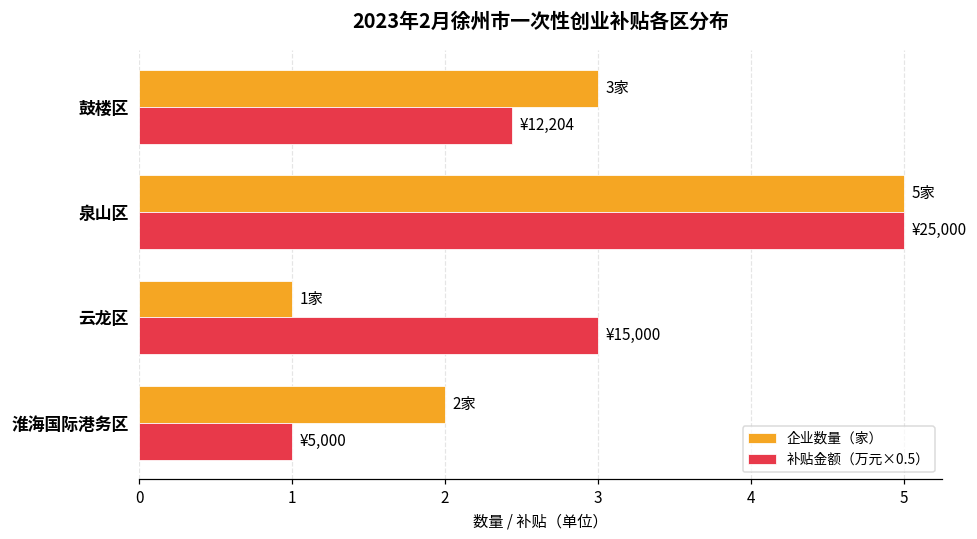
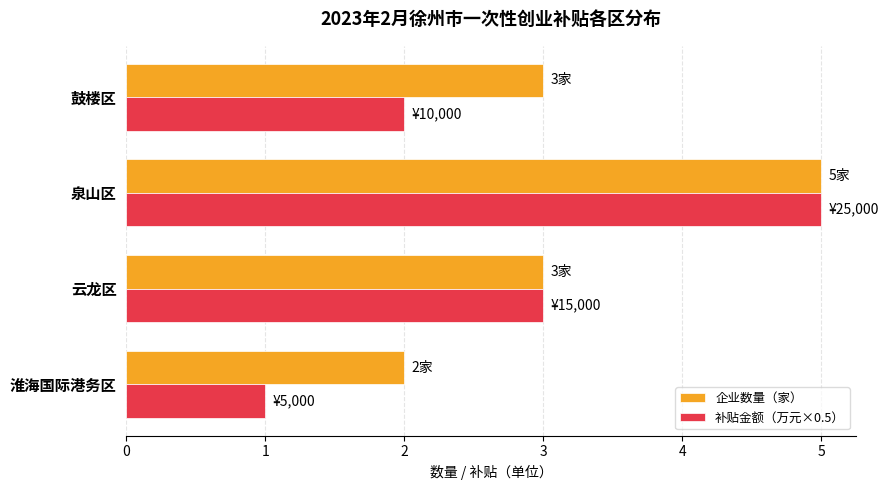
补贴金额（万元×0.5）, 鼓楼区: ¥12,204 -> ¥10,000
企业数量（家）, 云龙区: 1家 -> 3家
